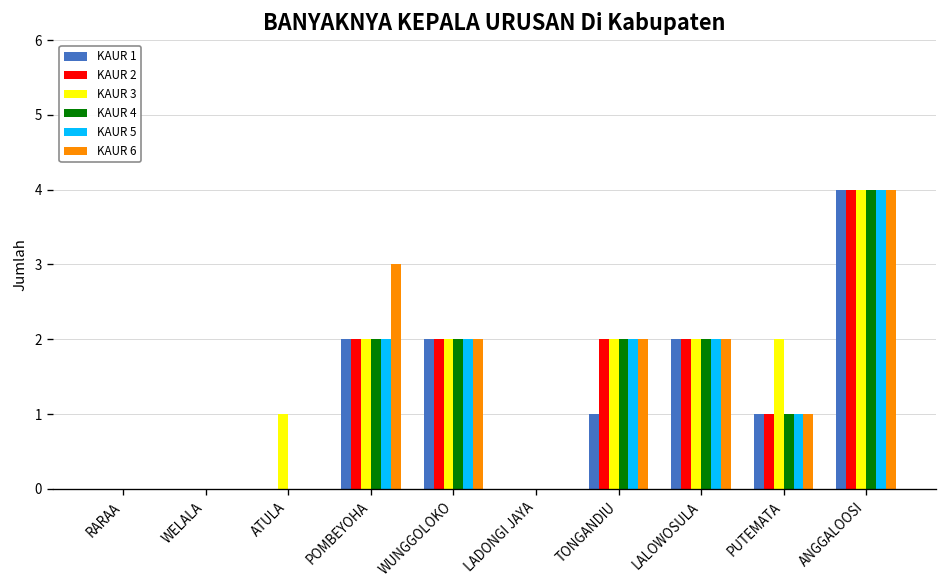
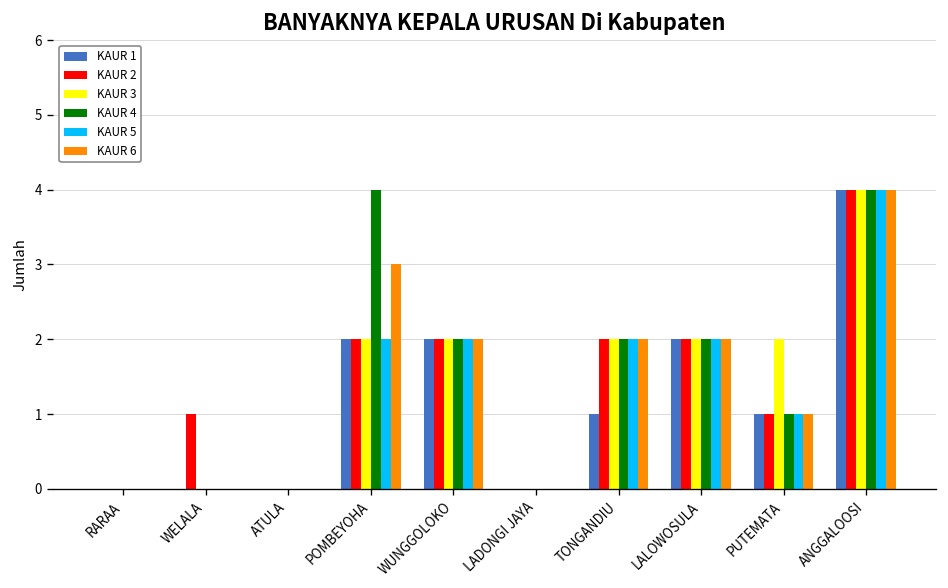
KAUR 2, WELALA: 0 -> 1
KAUR 3, ATULA: 1 -> 0
KAUR 4, POMBEYOHA: 2 -> 4
